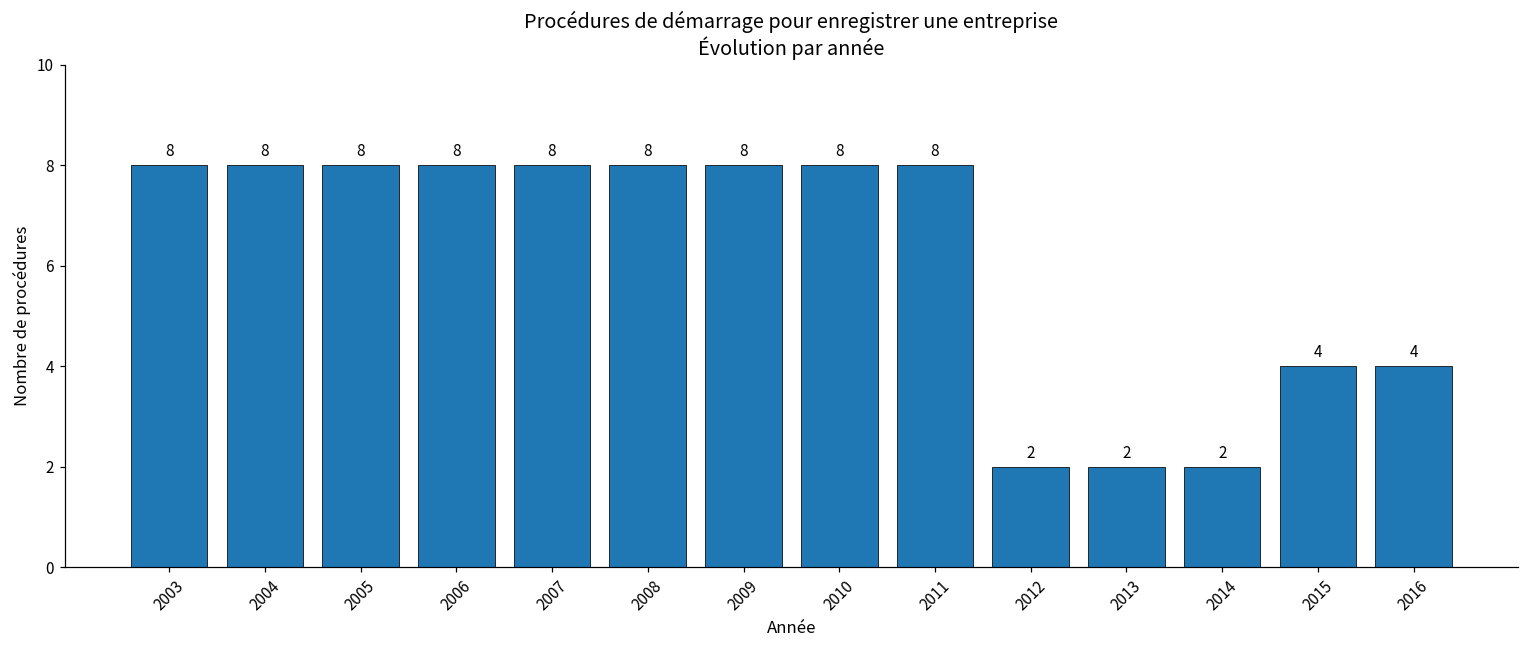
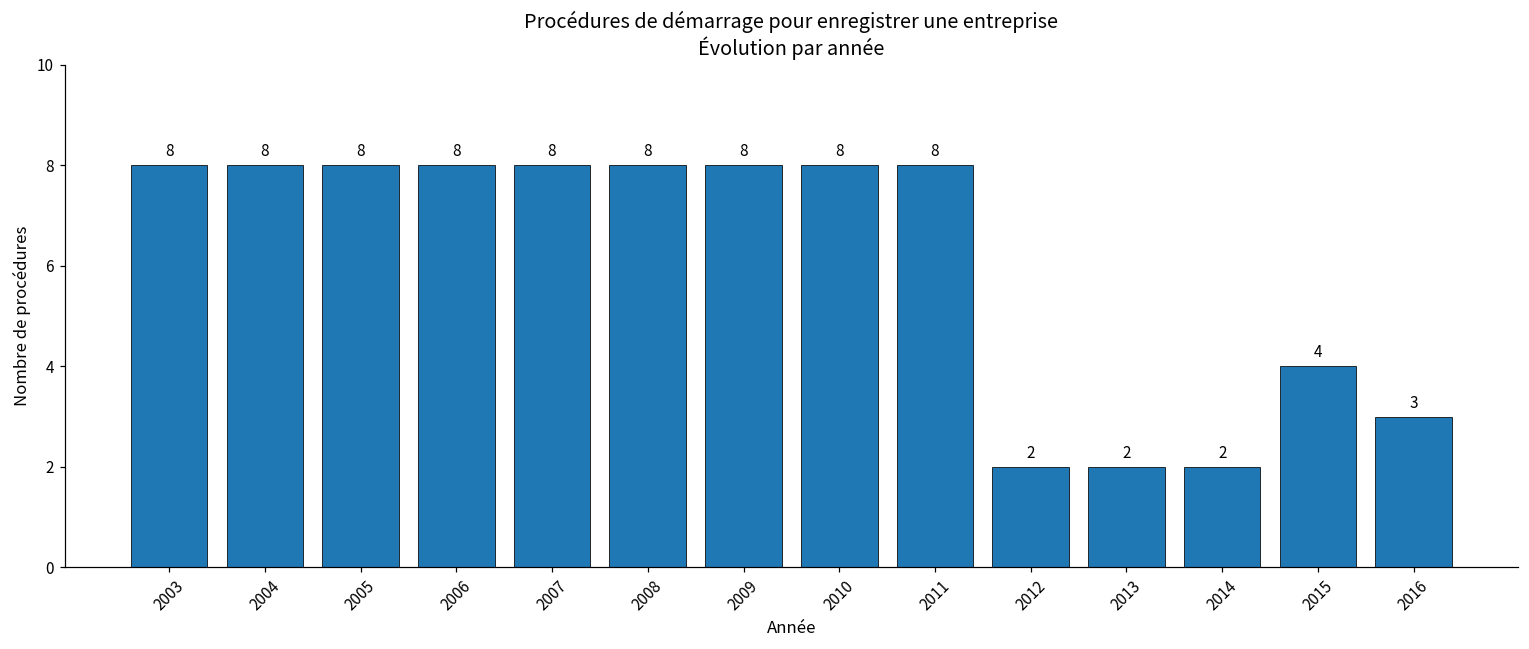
2016: 4 -> 3
